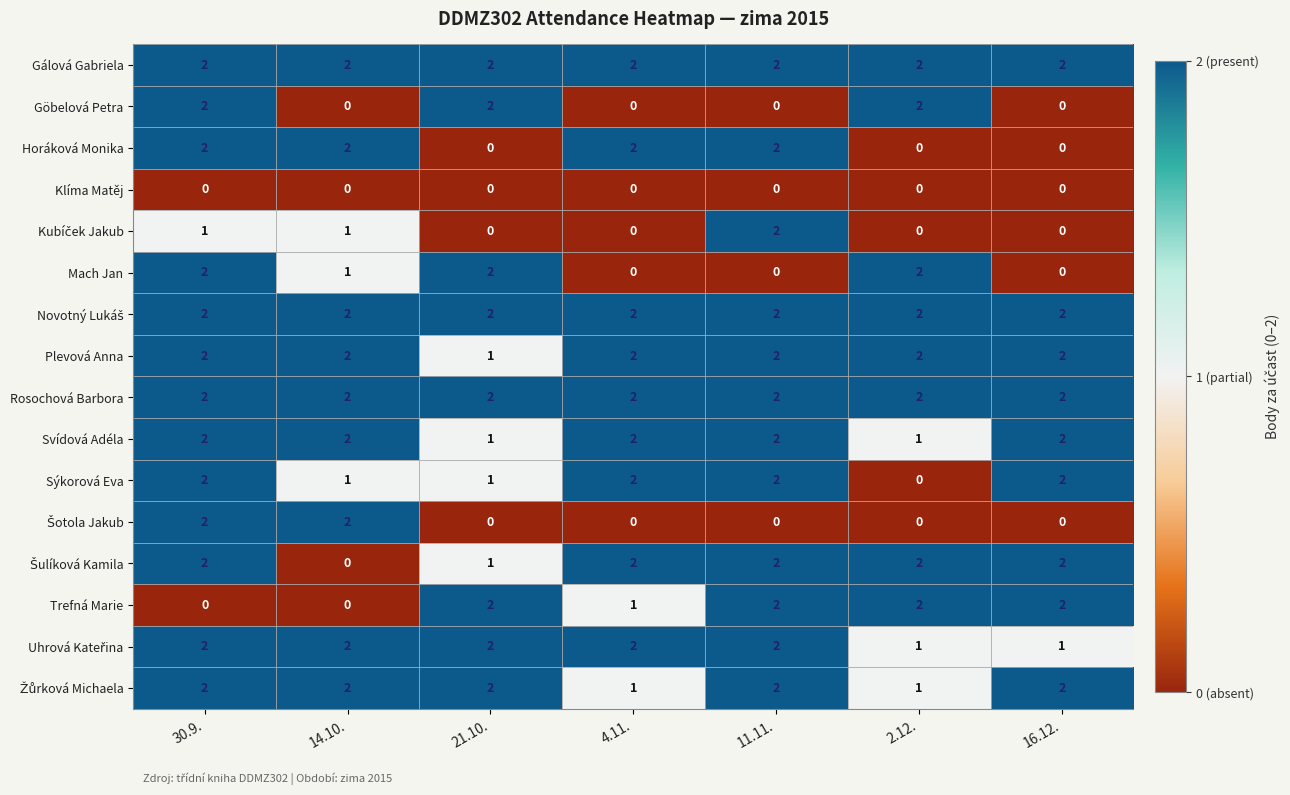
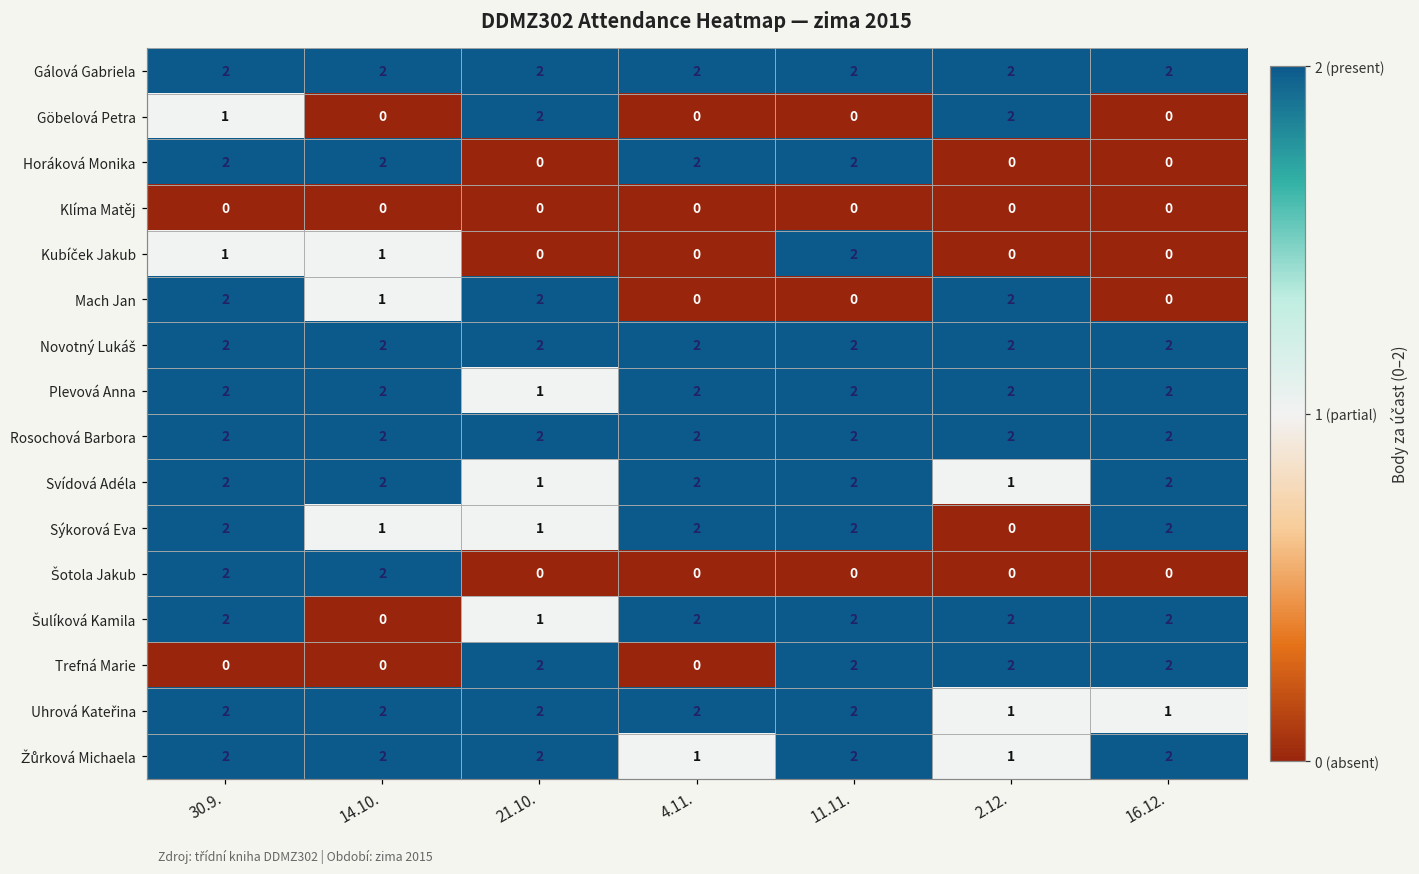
Göbelová Petra, 30.9.: 2 -> 1
Trefná Marie, 4.11.: 1 -> 0
